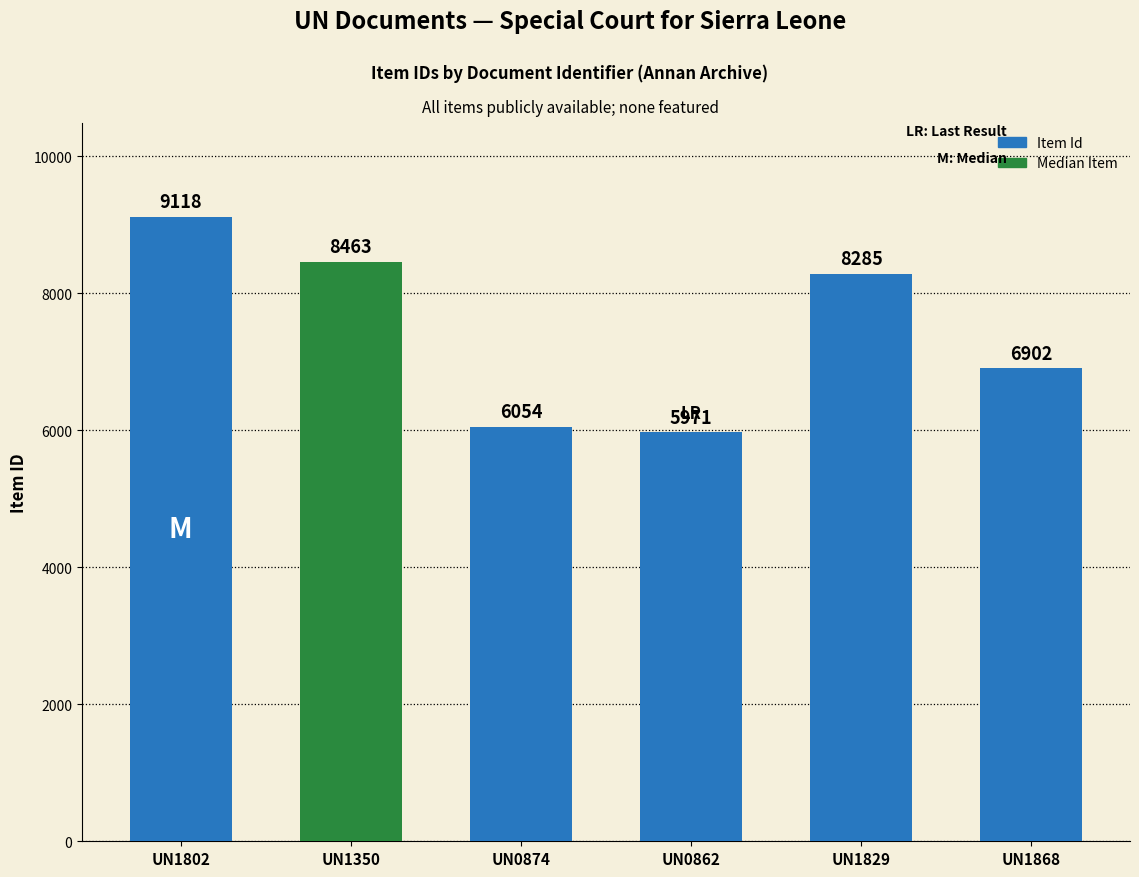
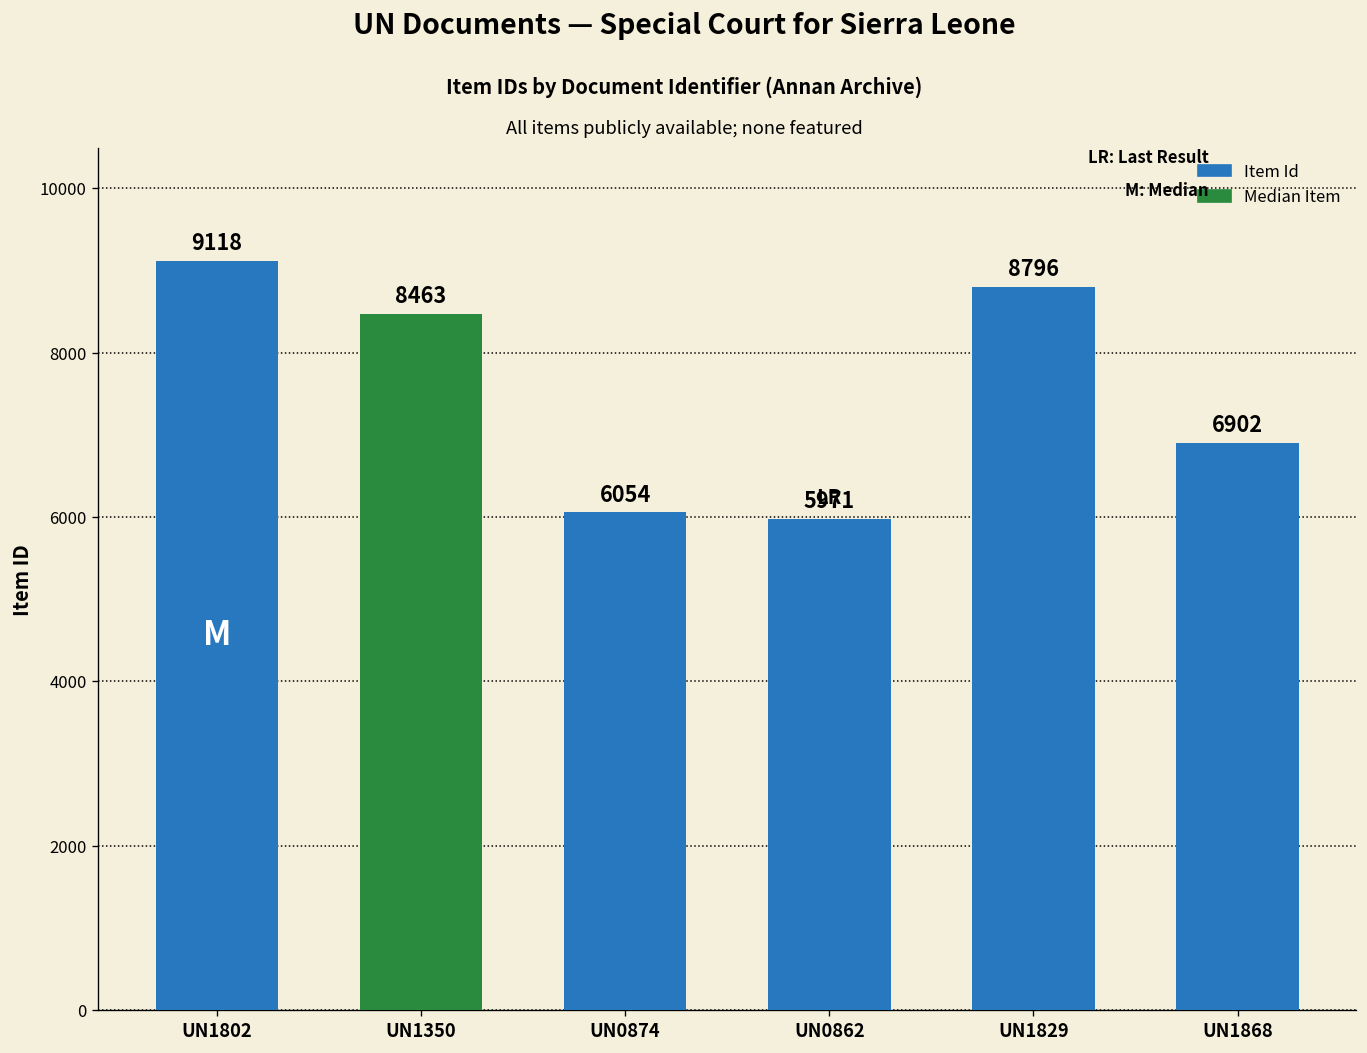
UN1829: 8285 -> 8796
